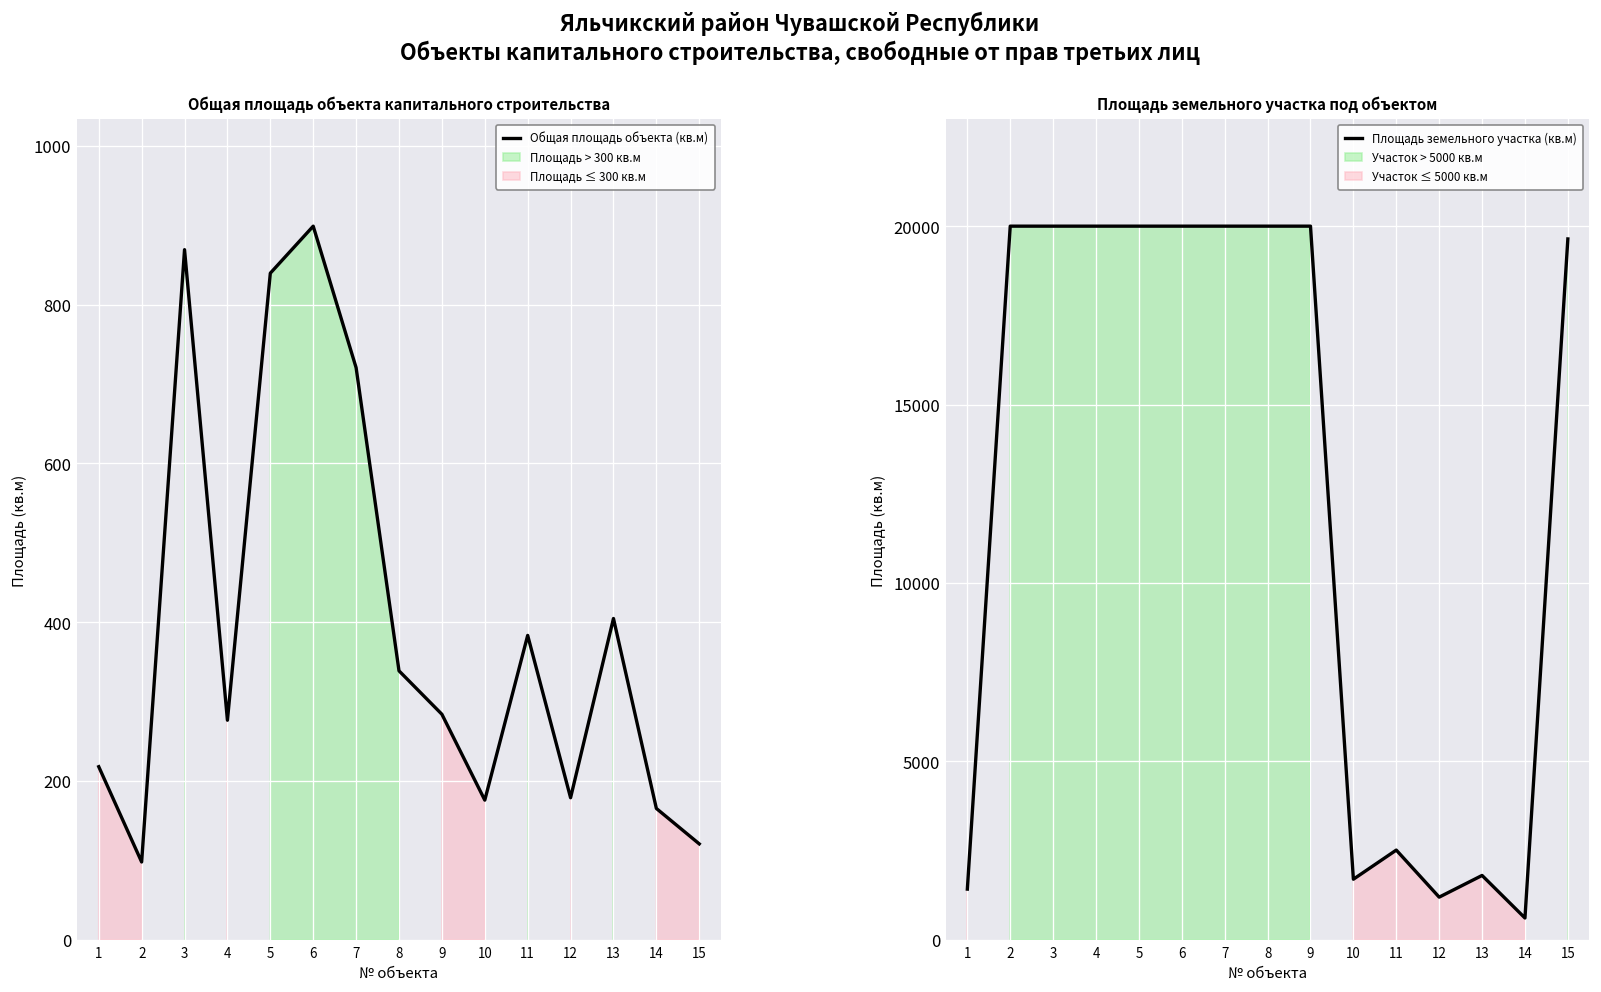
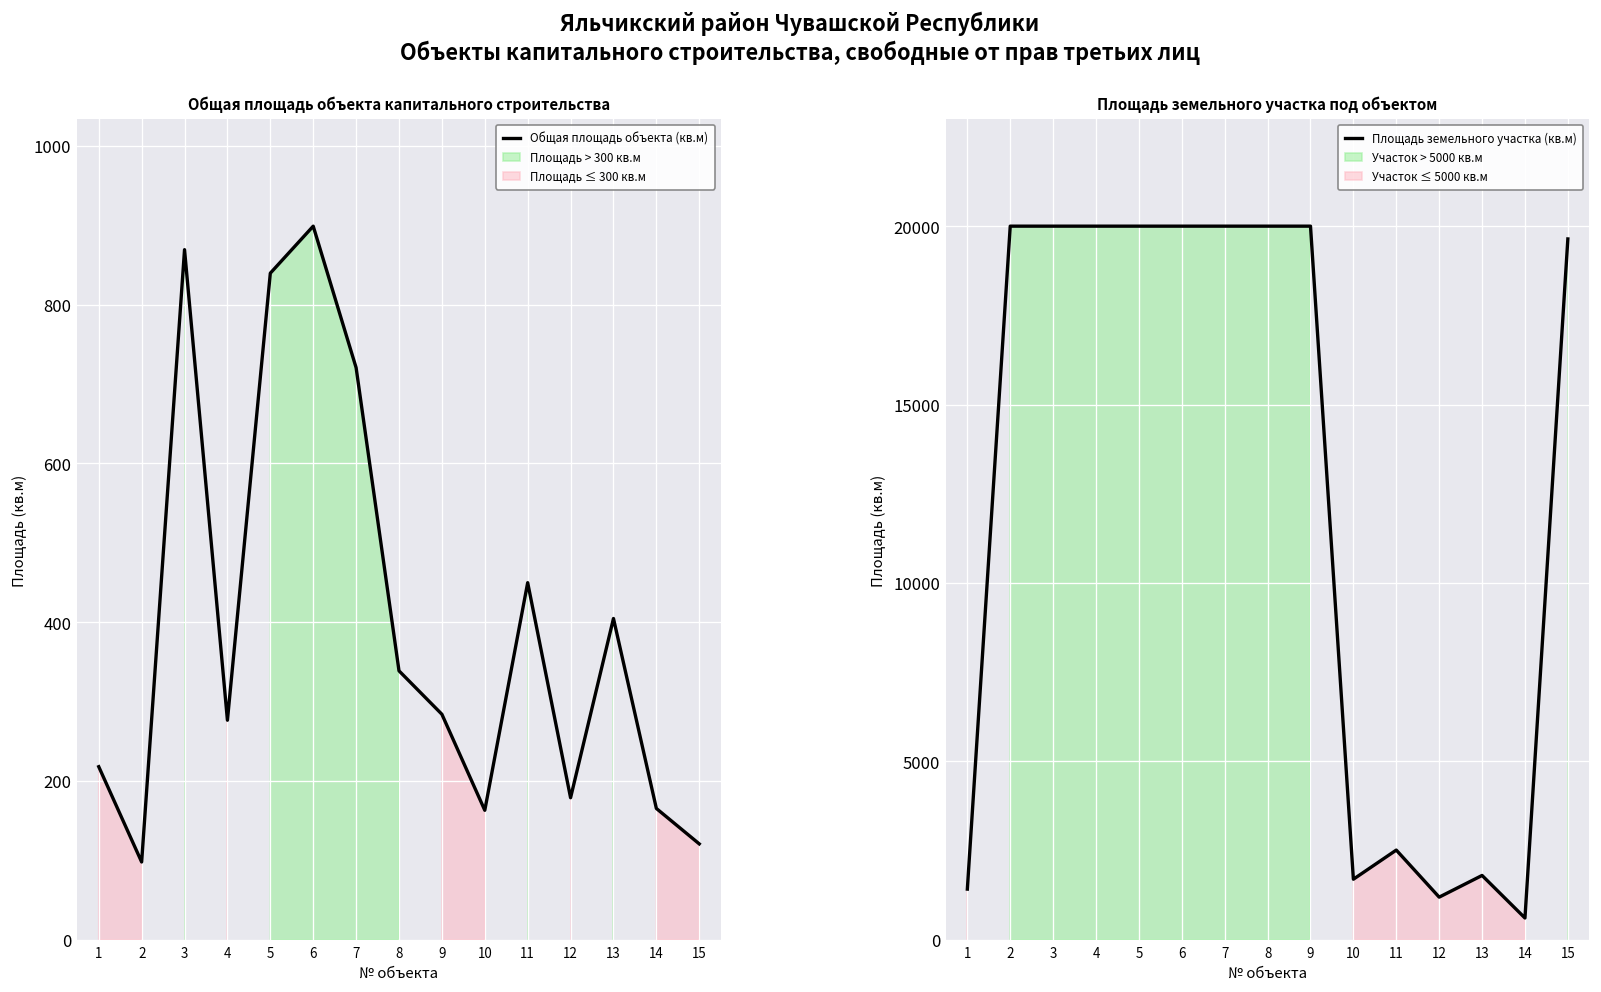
Общая площадь объекта капитального строительства, 10: 180 -> 160
Общая площадь объекта капитального строительства, 11: 380 -> 450
